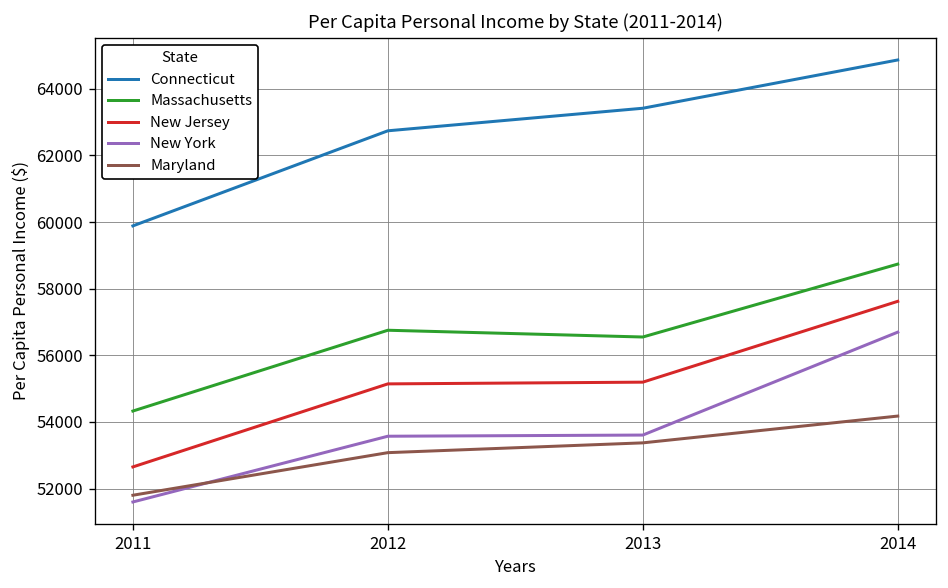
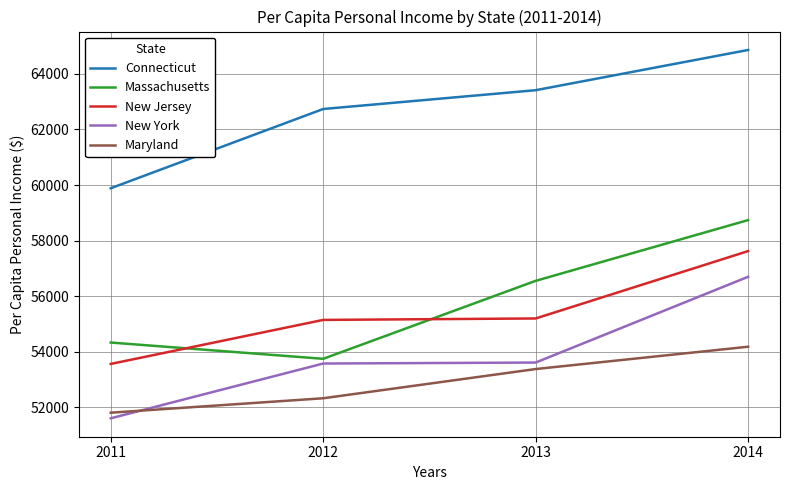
New Jersey, 2011: 52700 -> 53600
Massachusetts, 2012: 56800 -> 53700
Maryland, 2012: 53100 -> 52300
